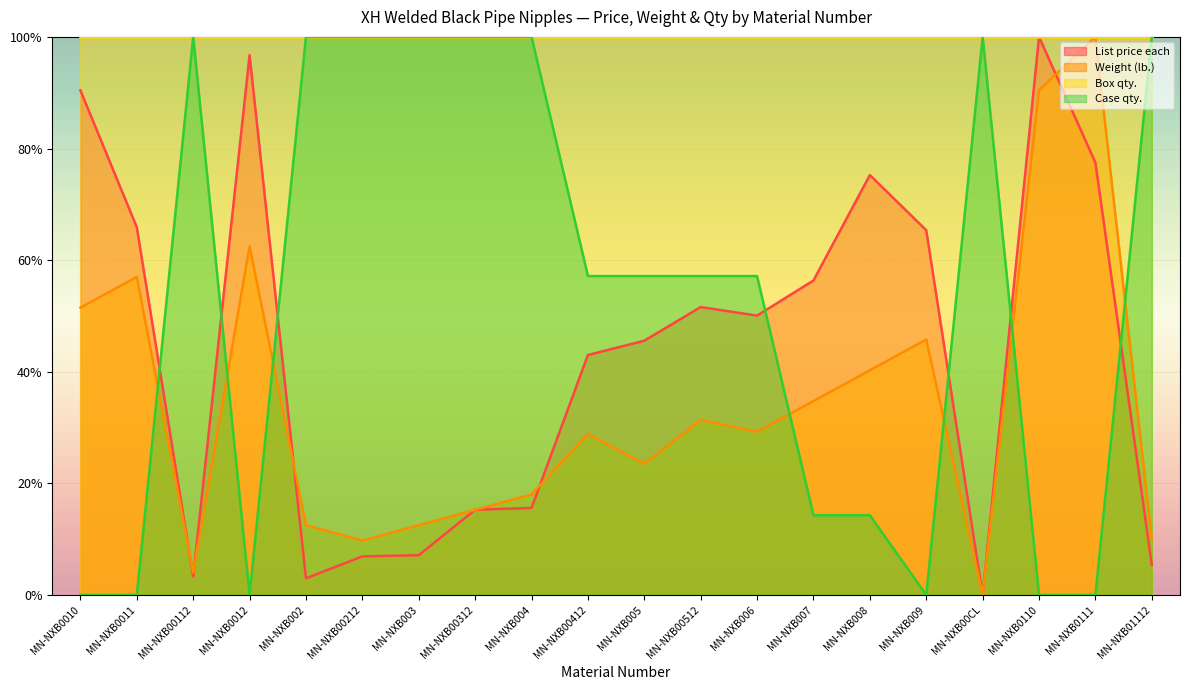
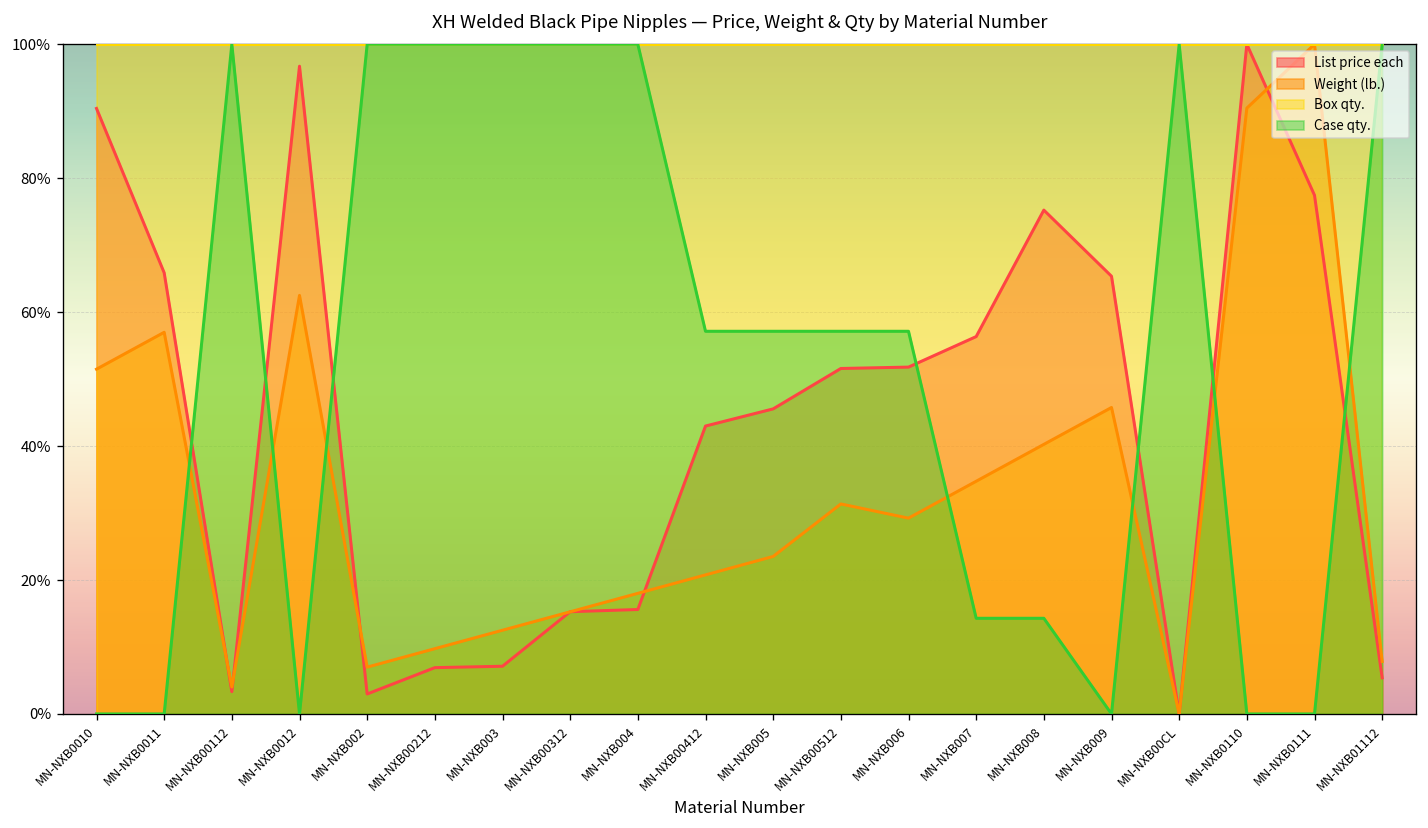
Weight (lb.), MN-NXB002: 13% -> 7%
Weight (lb.), MN-NXB00412: 29% -> 21%
List price each, MN-NXB006: 50% -> 52%
Weight (lb.), MN-NXB01112: 10% -> 8%
